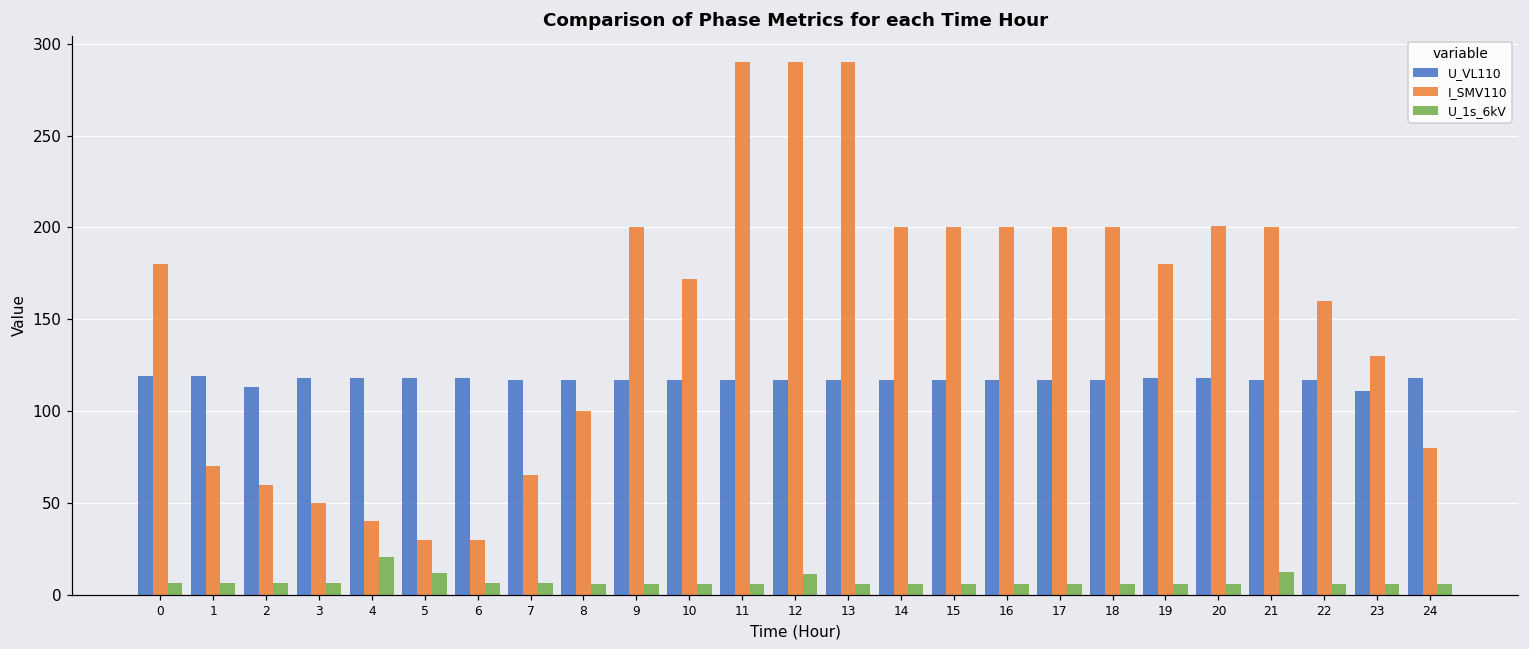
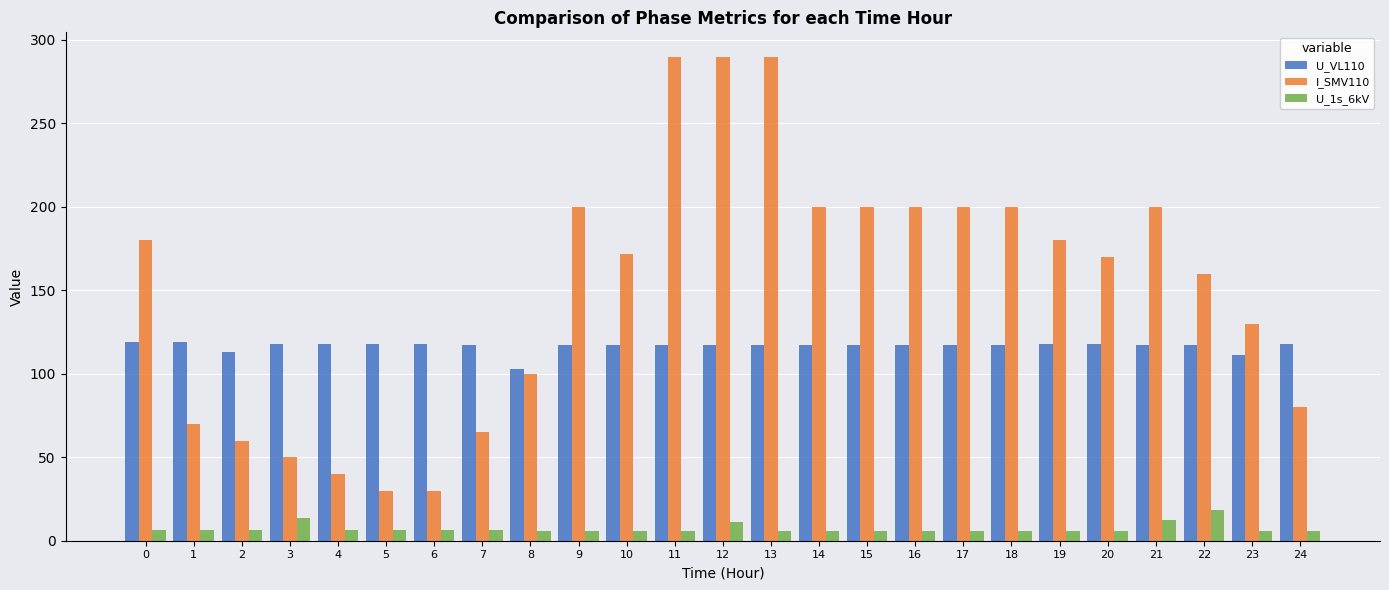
U_1s_6kV, 3: 6 -> 14
U_1s_6kV, 4: 20 -> 6
U_1s_6kV, 5: 12 -> 6
U_VL110, 8: 117 -> 103
I_SMV110, 20: 201 -> 170
U_1s_6kV, 22: 6 -> 19
